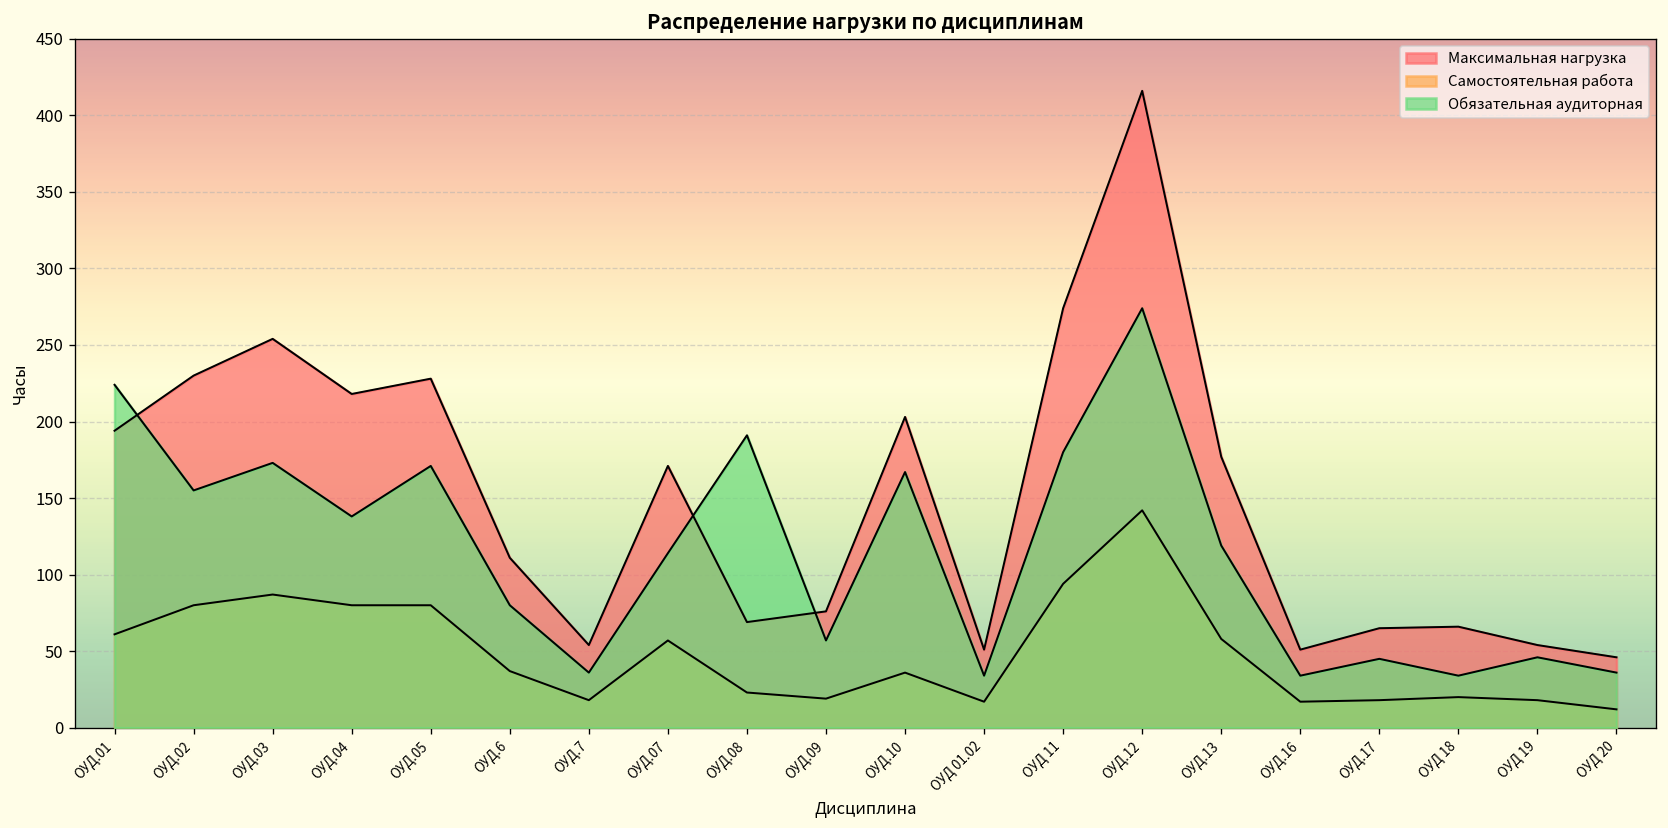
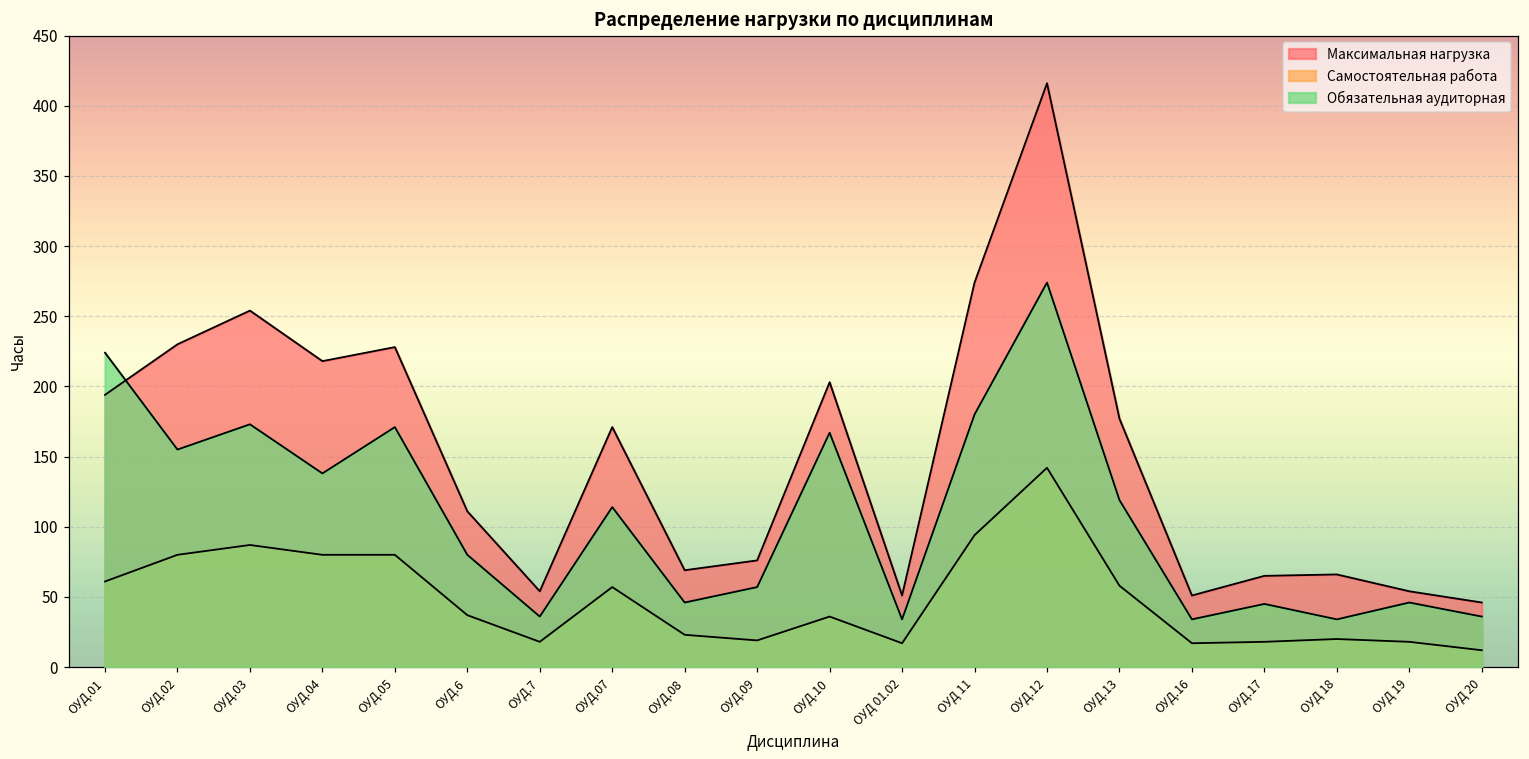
Обязательная аудиторная, ОУД.08: 191 -> 46
